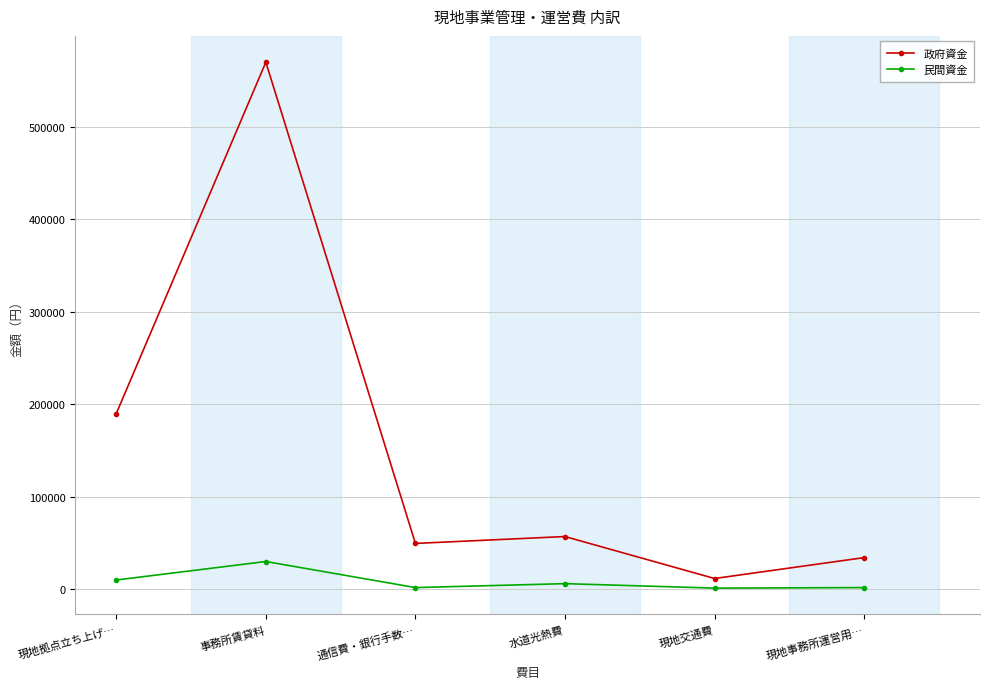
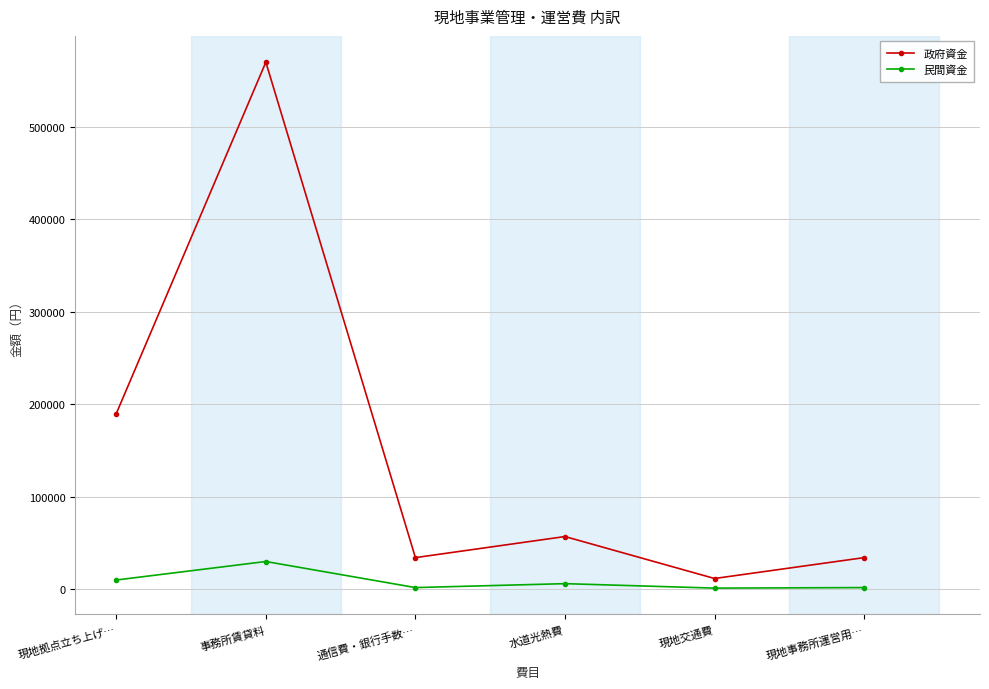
政府資金, 通信費・銀行手数…: 50000 -> 30000
